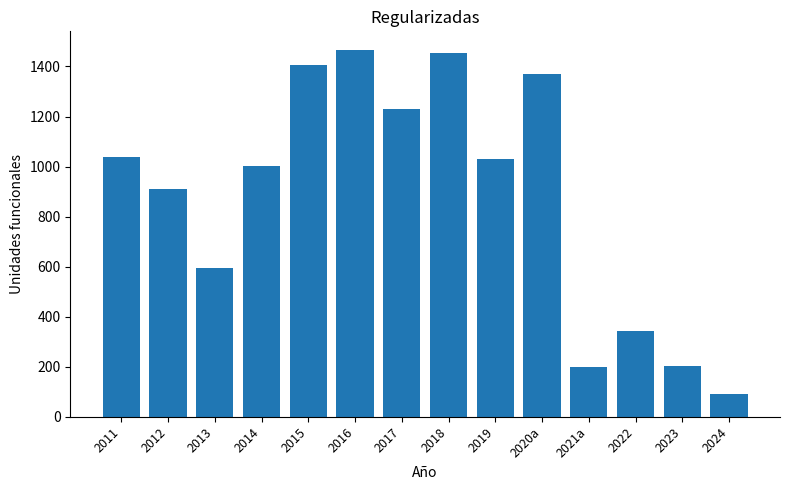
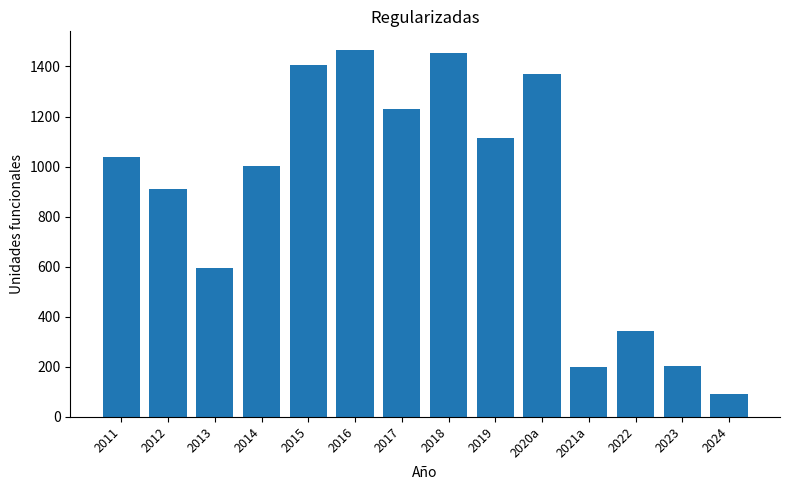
2019: 1030 -> 1120
